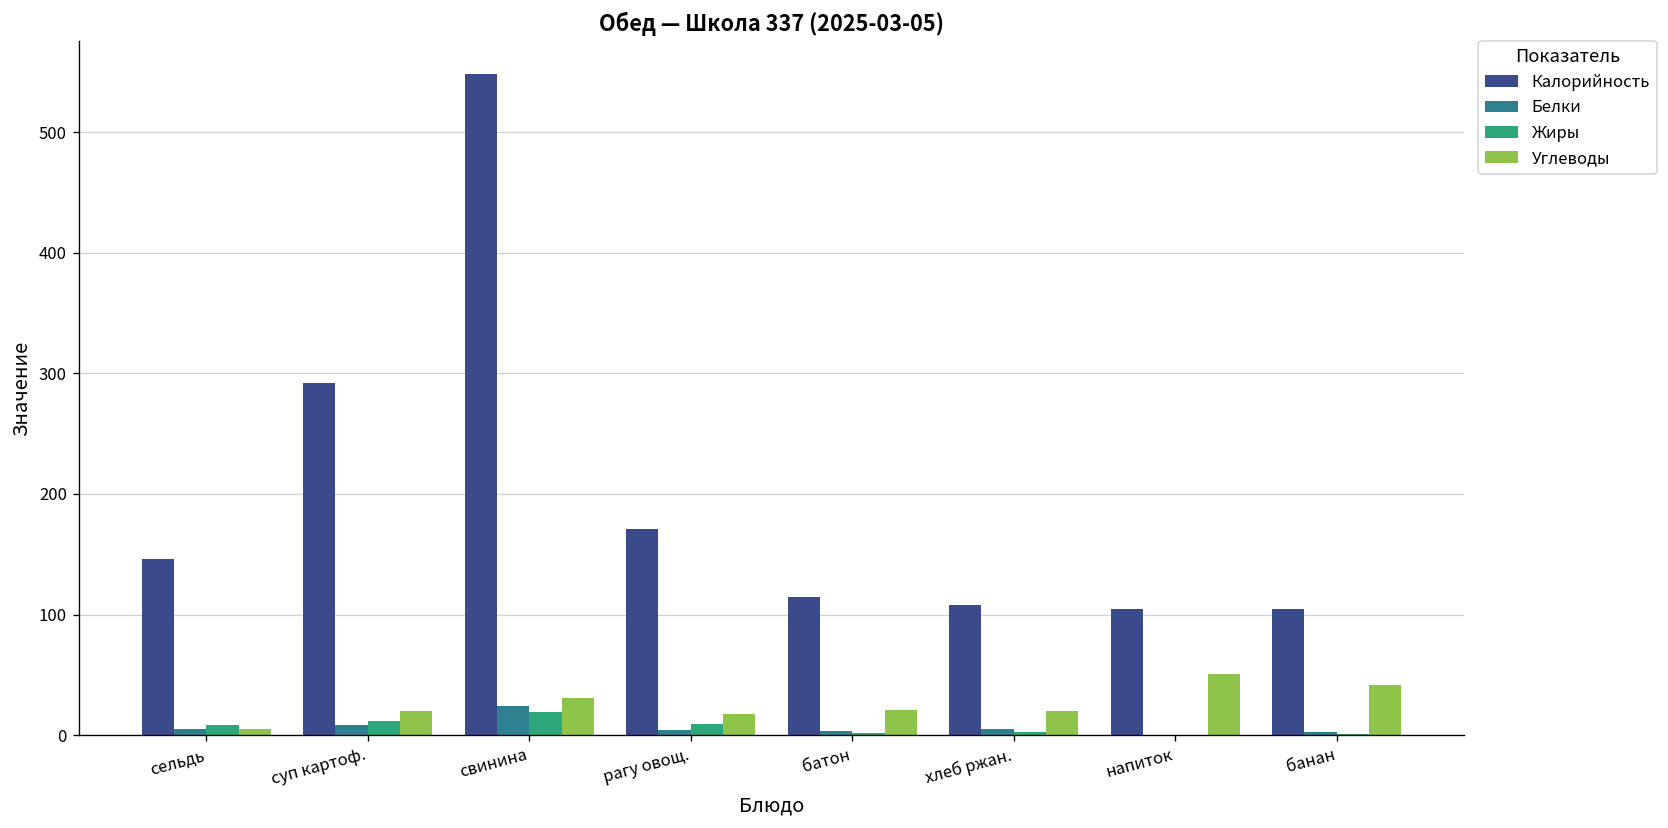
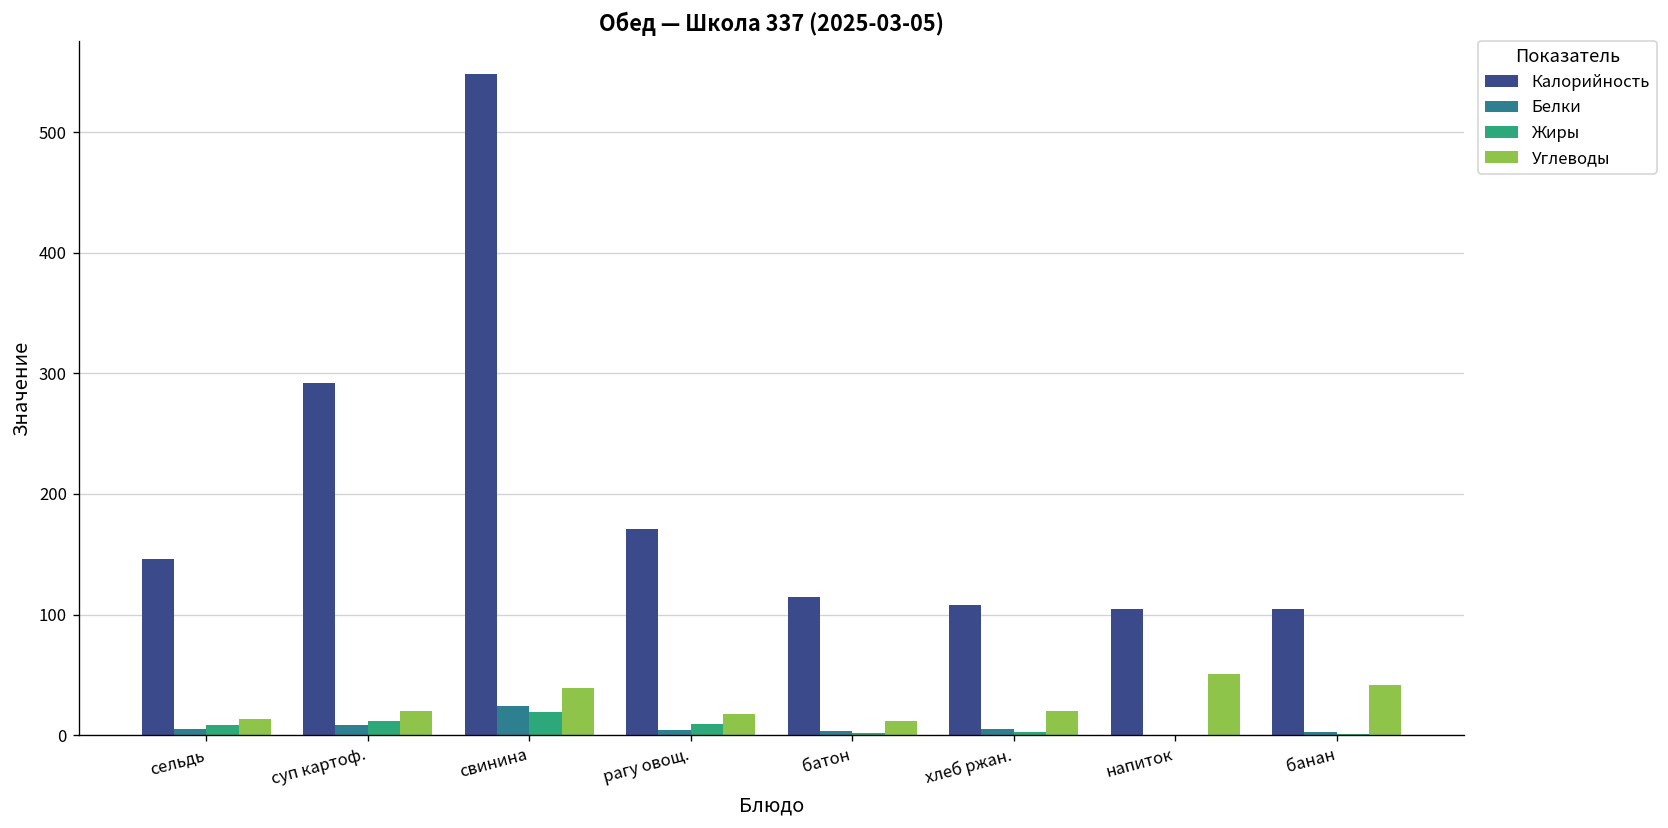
Углеводы, сельдь: 5 -> 13
Углеводы, свинина: 31 -> 39
Углеводы, батон: 21 -> 12
